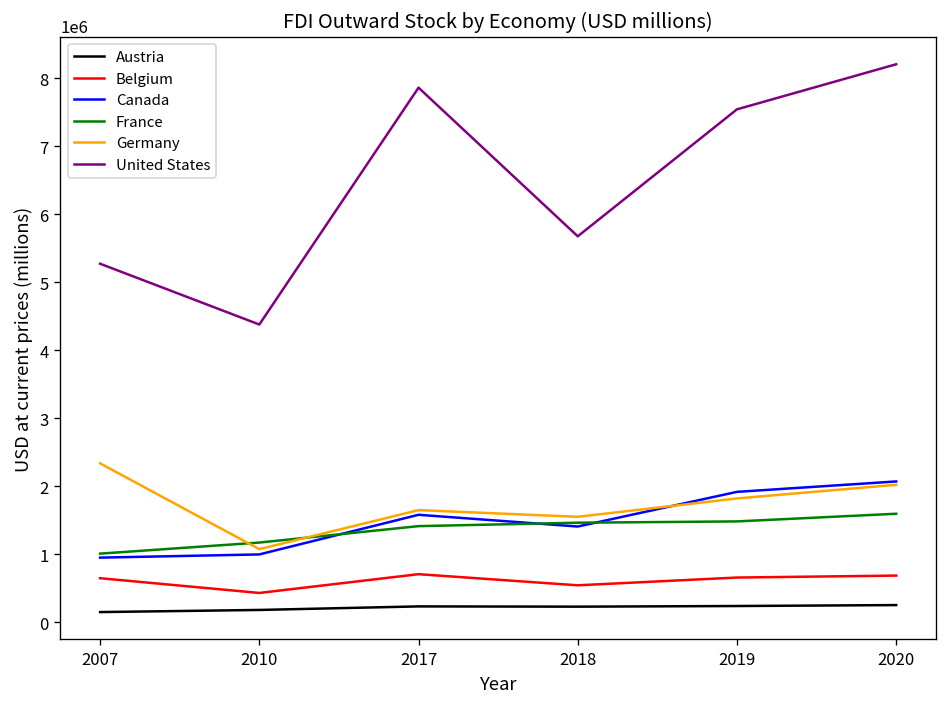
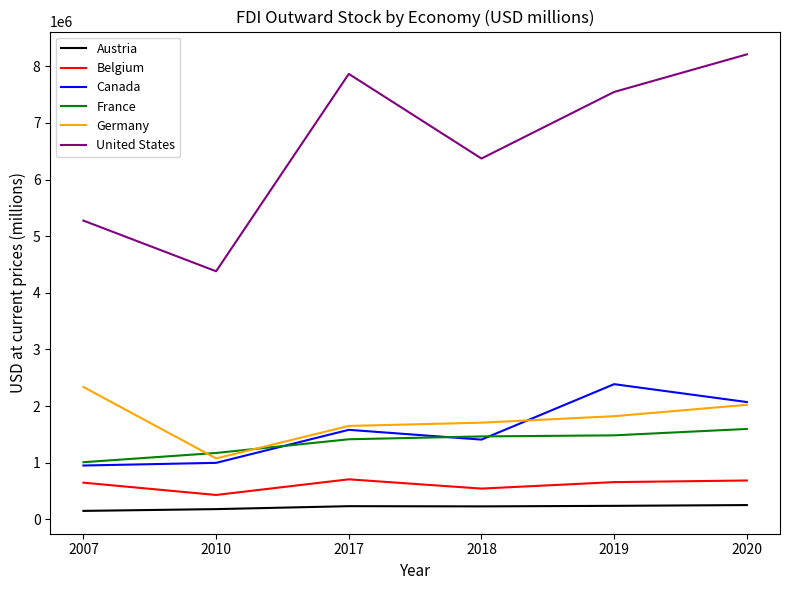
Germany, 2018: 1600000 -> 1700000
United States, 2018: 5700000 -> 6400000
Canada, 2019: 1900000 -> 2400000
